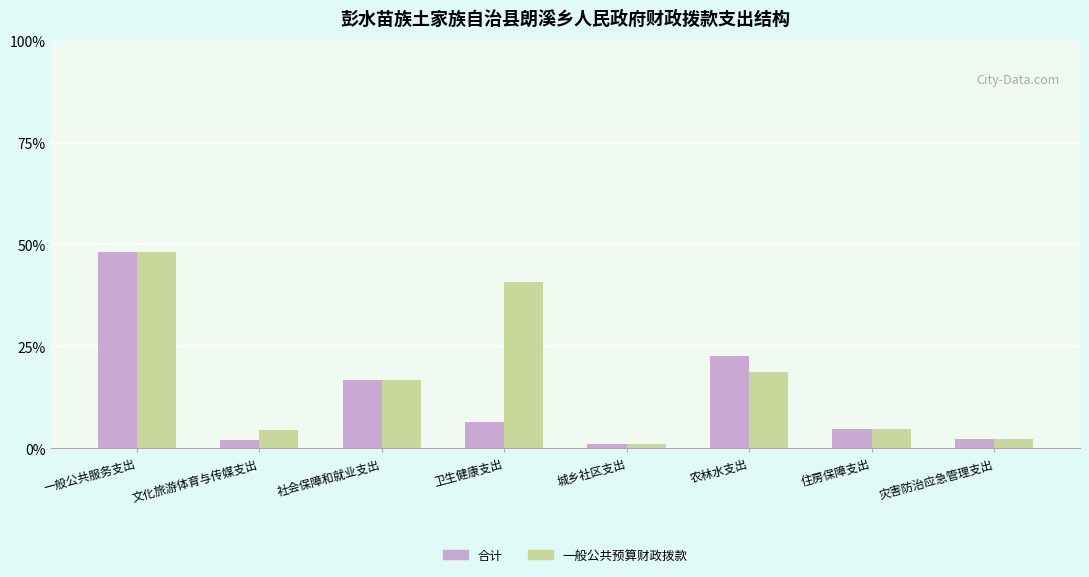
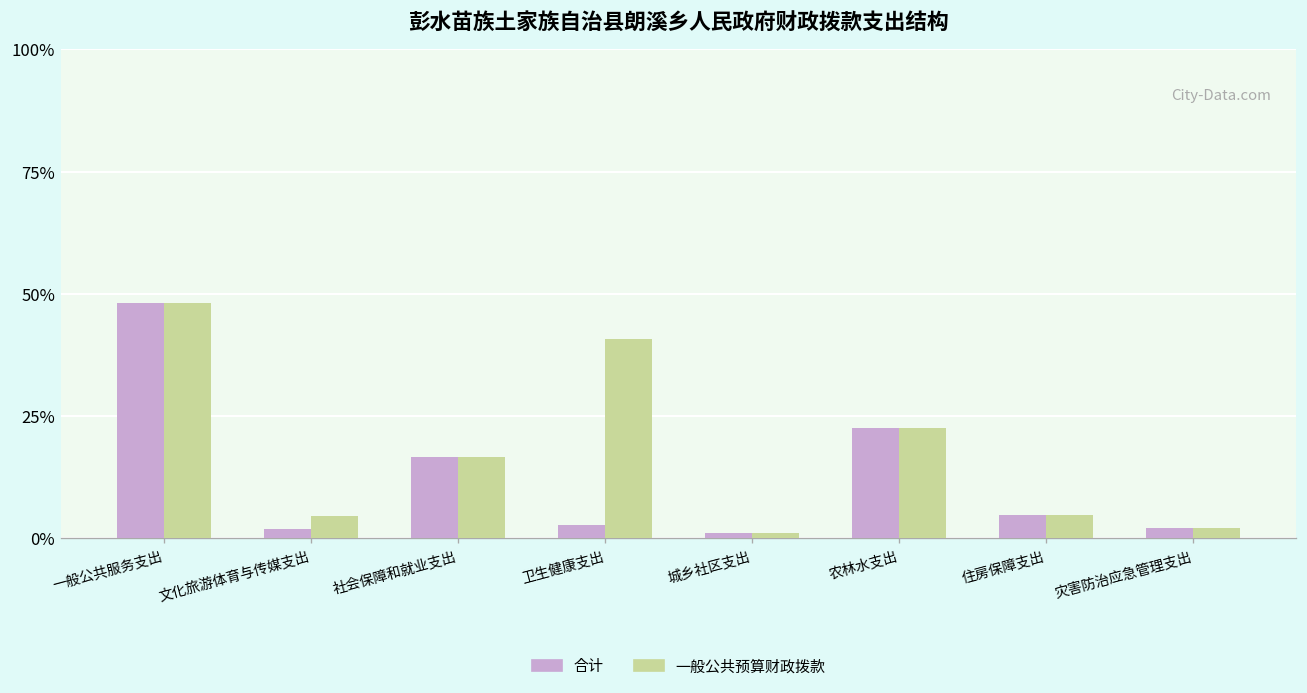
合计, 卫生健康支出: 6% -> 3%
一般公共预算财政拨款, 农林水支出: 19% -> 23%
